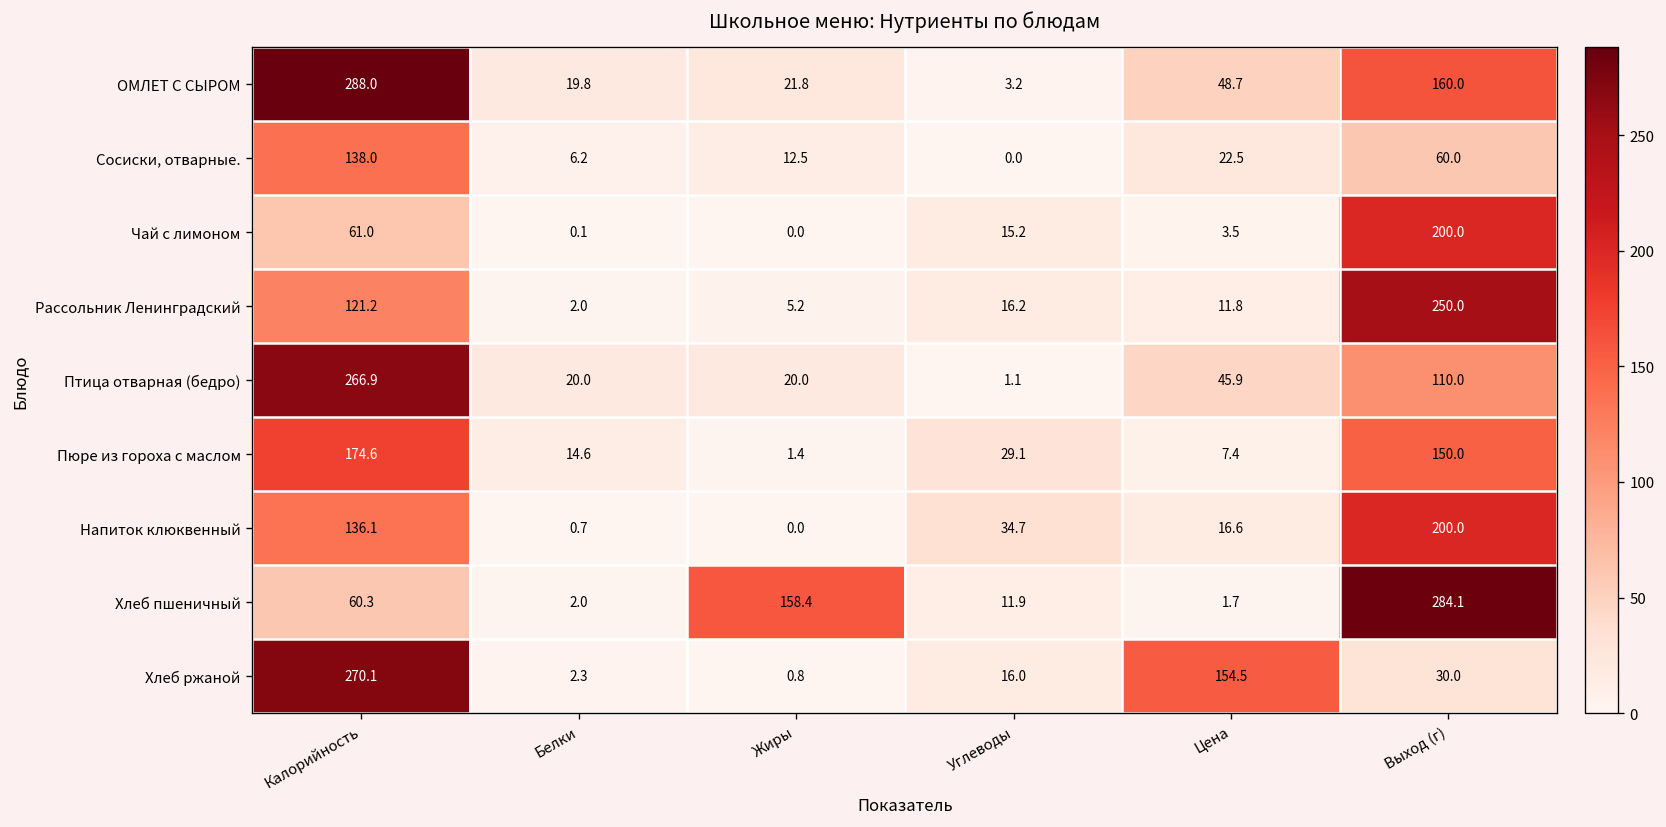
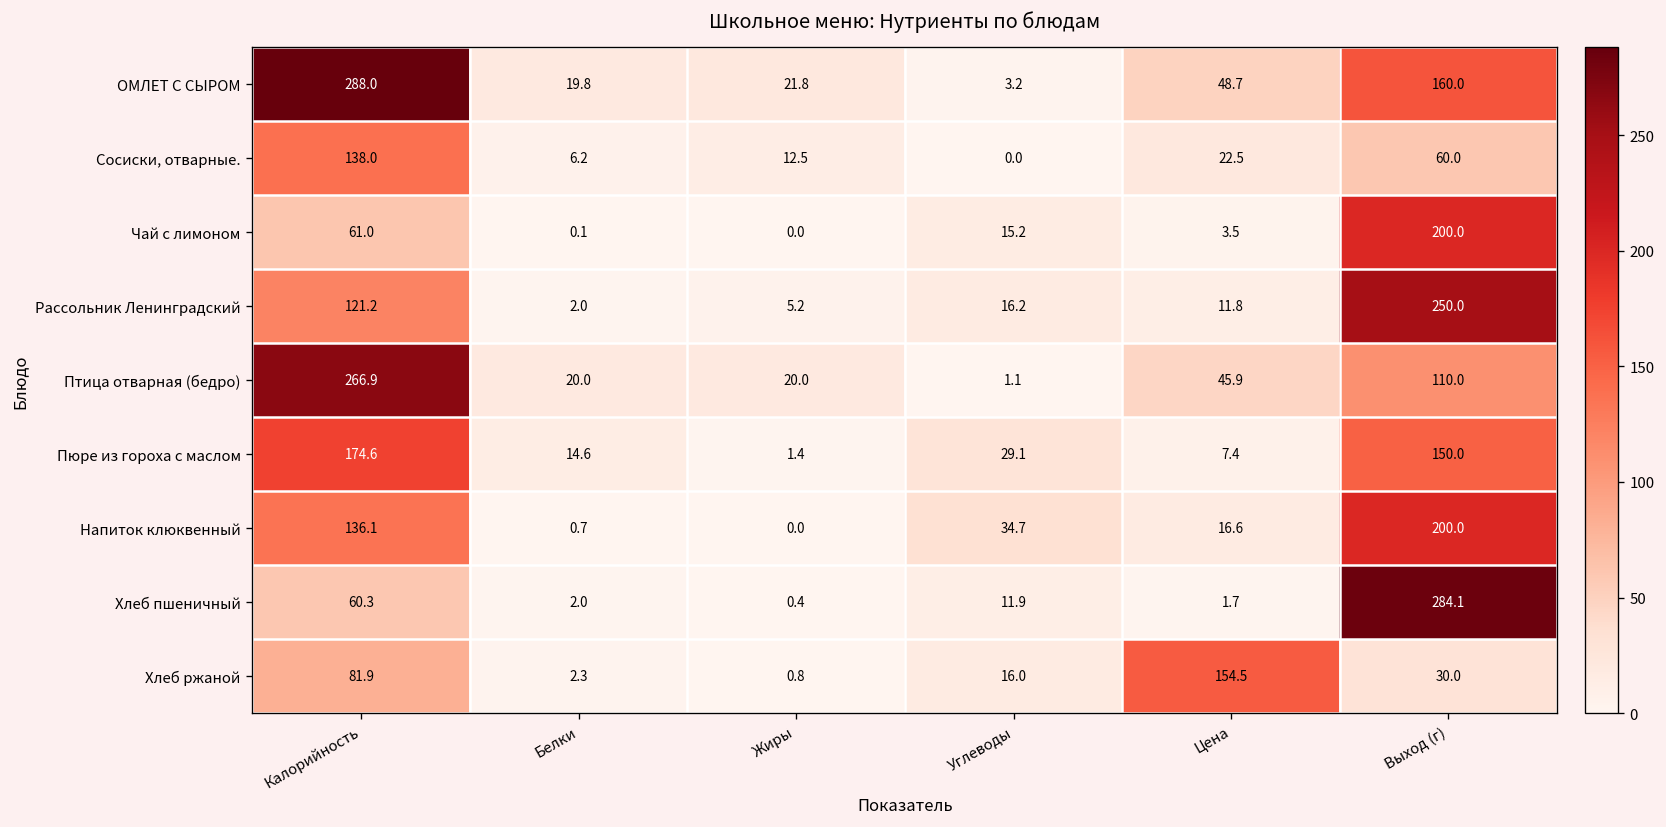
Хлеб пшеничный, Жиры: 158.4 -> 0.4
Хлеб ржаной, Калорийность: 270.1 -> 81.9
